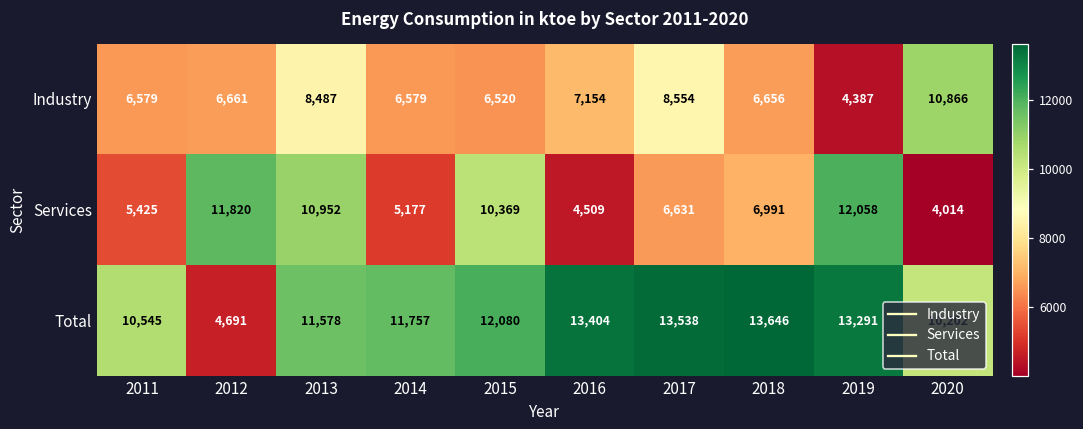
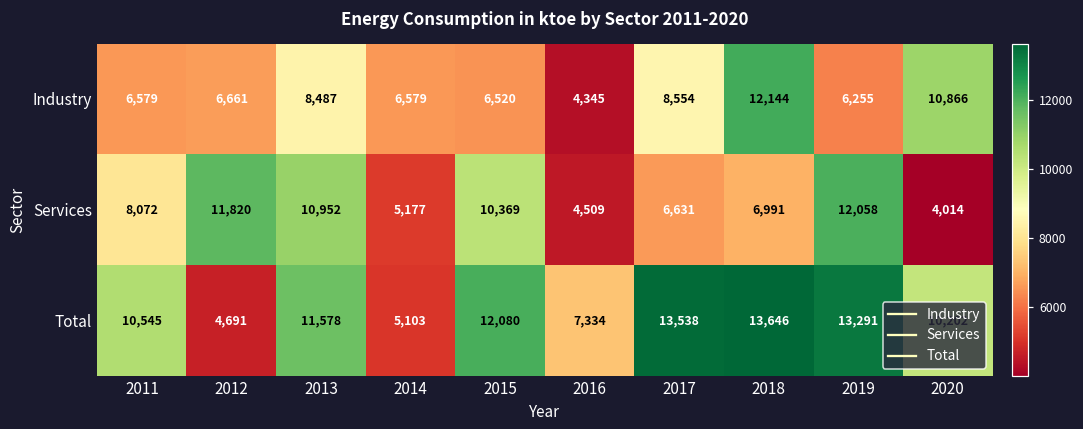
Industry, 2016: 7,154 -> 4,345
Industry, 2018: 6,656 -> 12,144
Industry, 2019: 4,387 -> 6,255
Services, 2011: 5,425 -> 8,072
Total, 2014: 11,757 -> 5,103
Total, 2016: 13,404 -> 7,334
